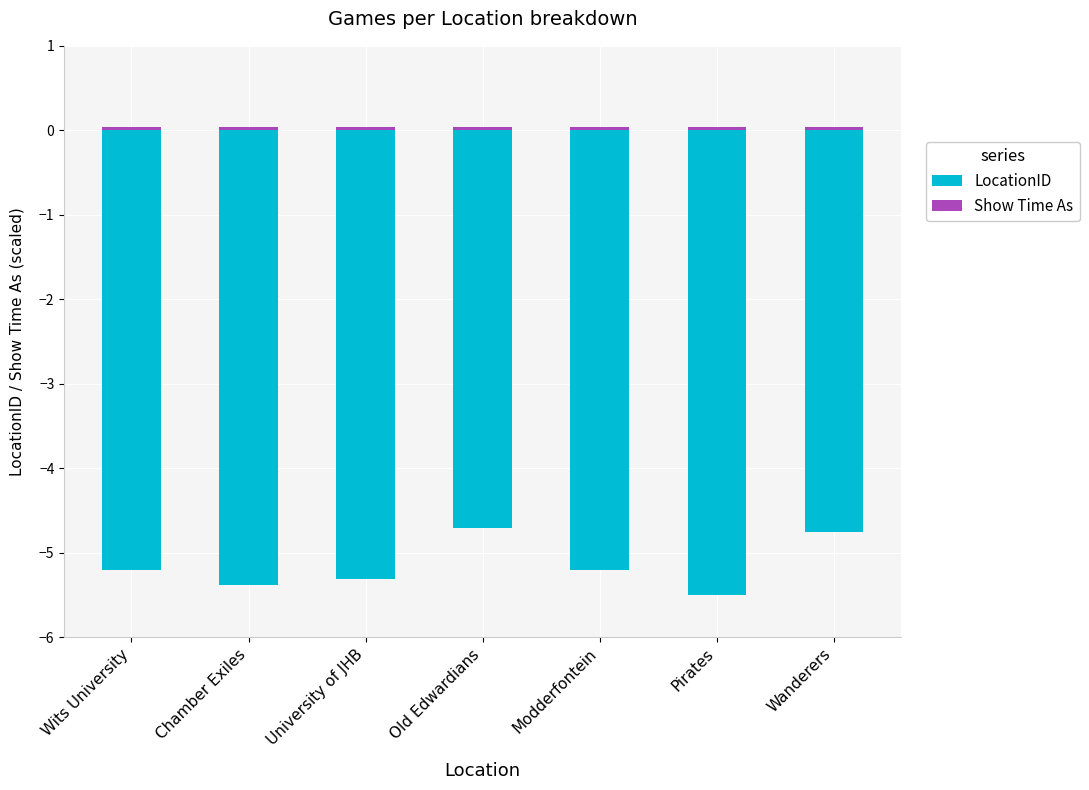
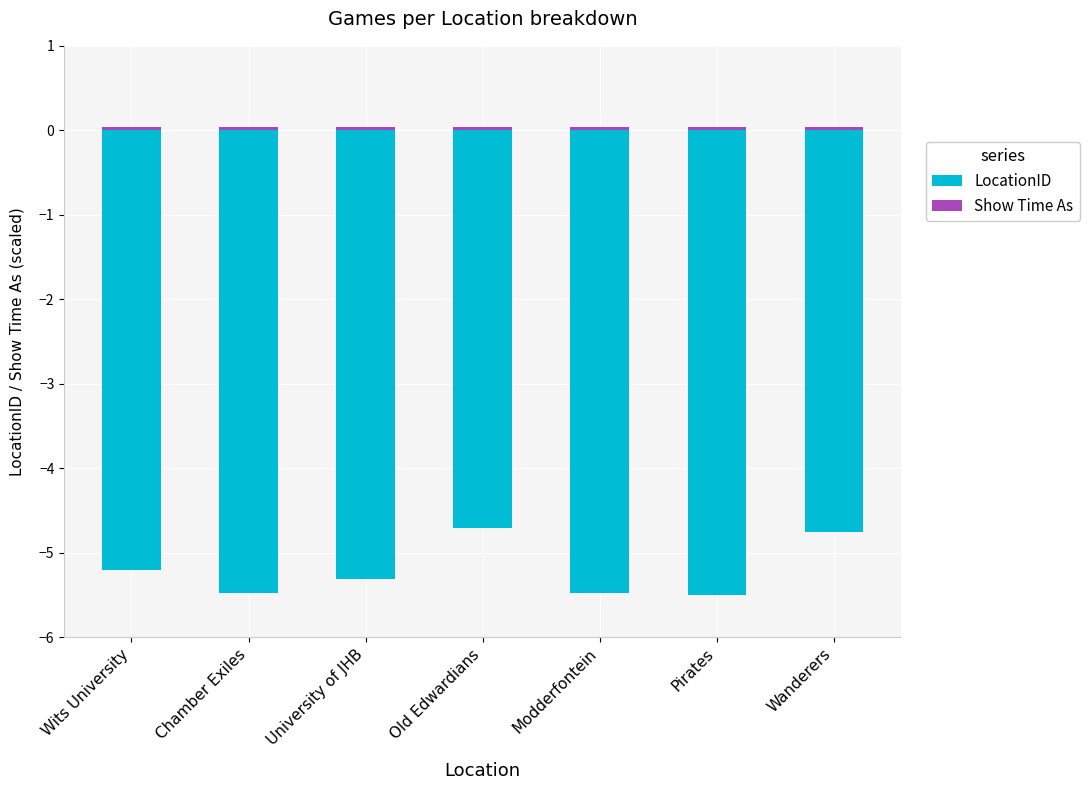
LocationID, Chamber Exiles: -5.4 -> -5.5
LocationID, Modderfontein: -5.2 -> -5.5
